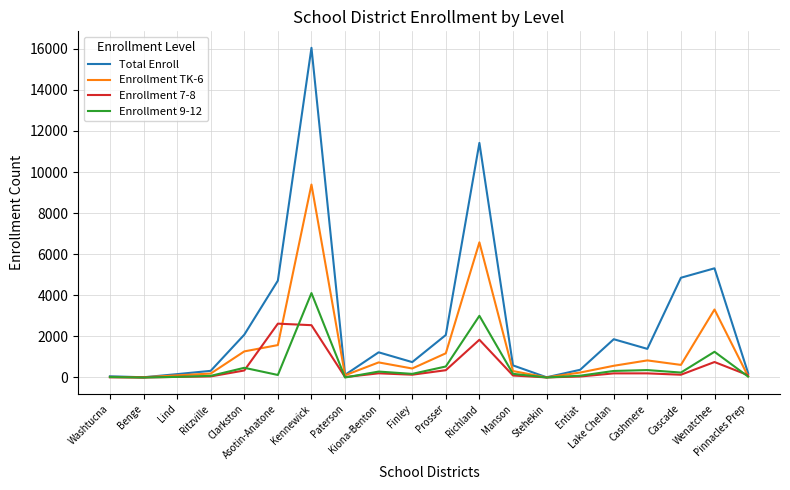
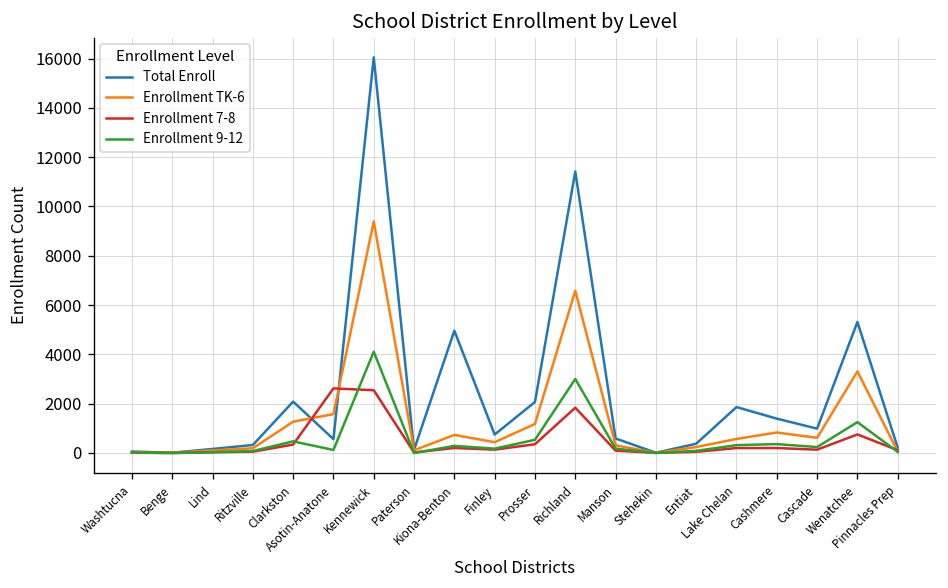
Total Enroll, Asotin-Anatone: 4700 -> 600
Total Enroll, Kiona-Benton: 1200 -> 5000
Total Enroll, Cascade: 4900 -> 1000
